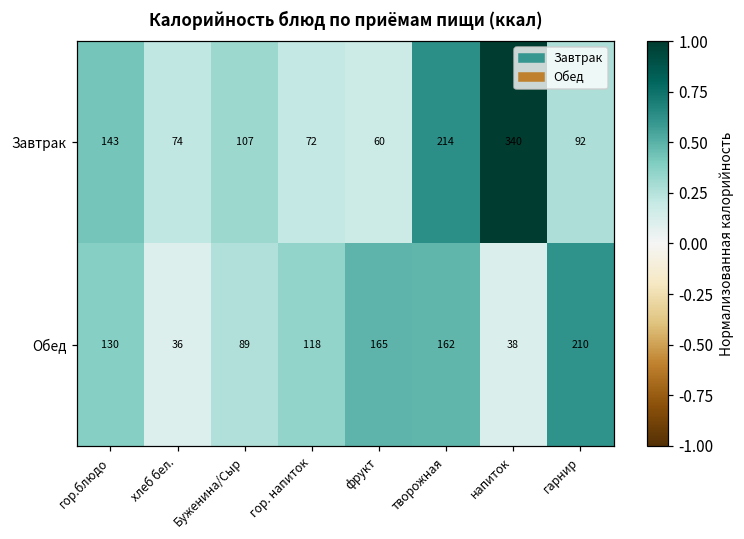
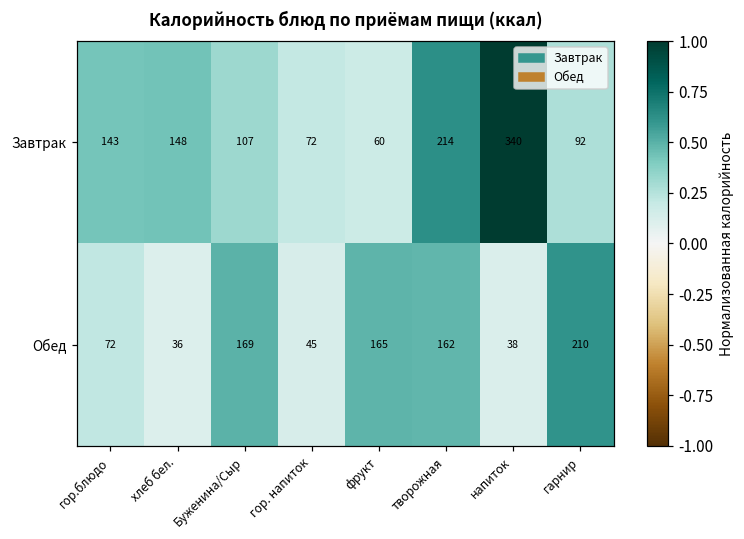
Завтрак, хлеб бел.: 74 -> 148
Обед, гор.блюдо: 130 -> 72
Обед, Буженина/Сыр: 89 -> 169
Обед, гор. напиток: 118 -> 45
